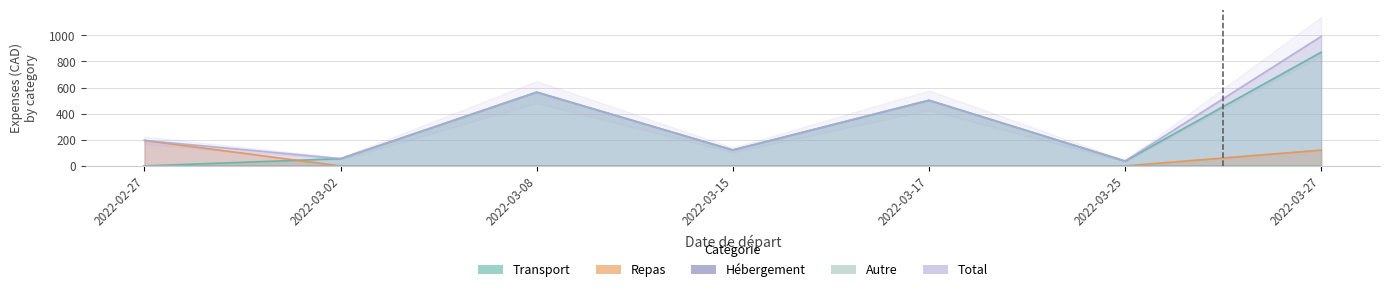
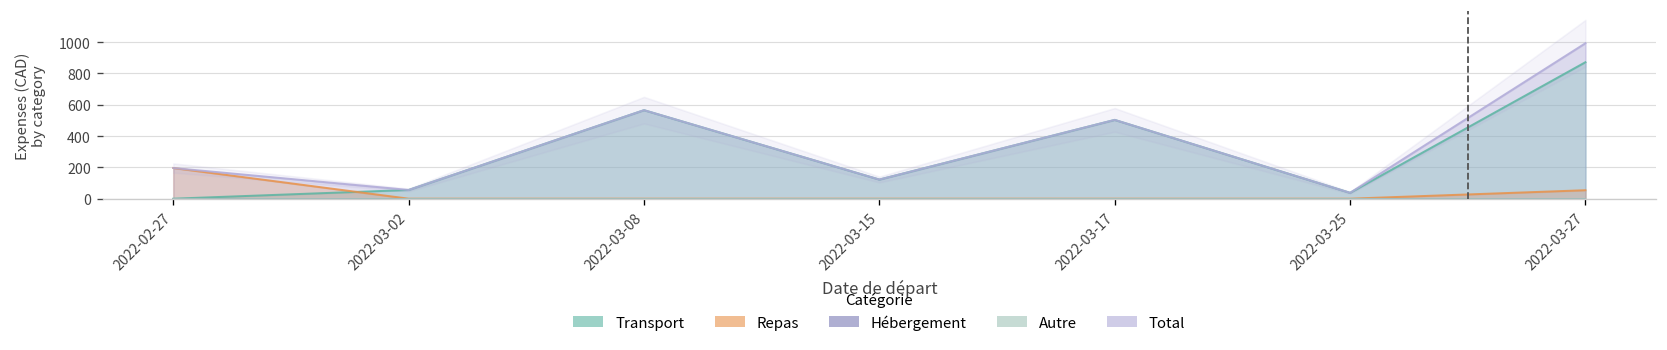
Repas, 2022-03-27: 120 -> 50
